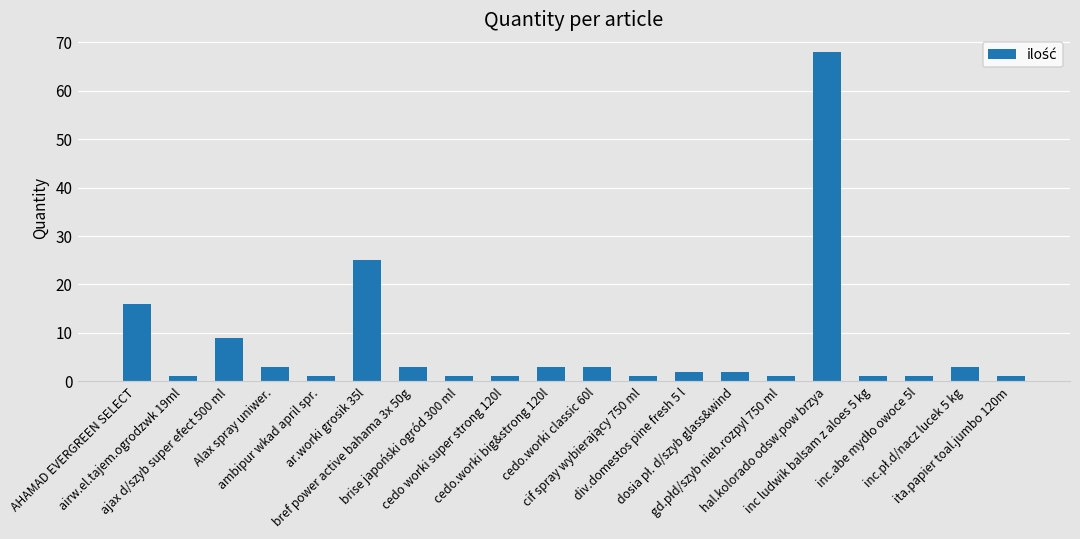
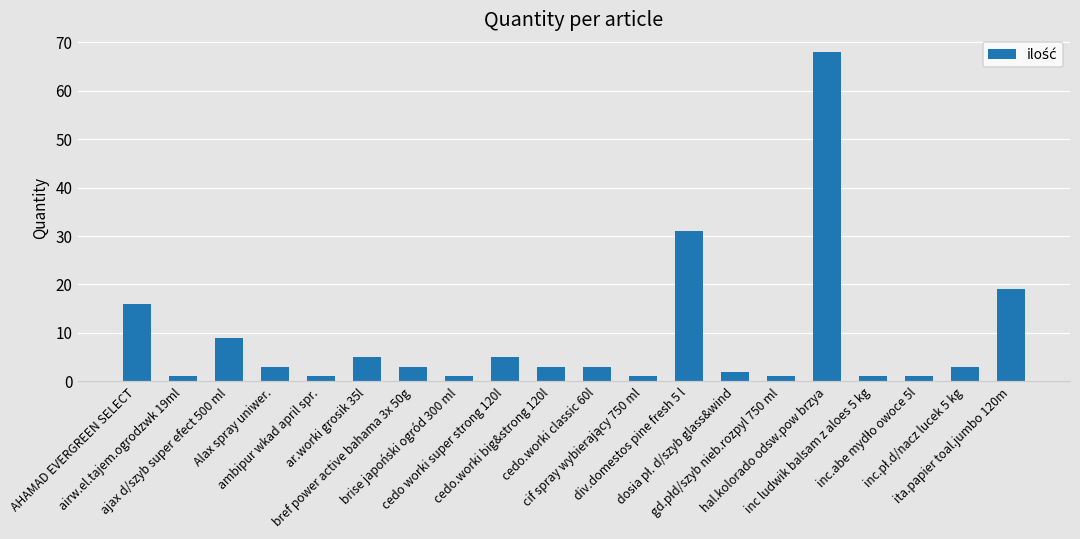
ar.worki grosik 35l: 25 -> 5
cedo worki super strong 120l: 1 -> 5
div.domestos pine fresh 5 l: 2 -> 31
ita.papier toal.jumbo 120m: 1 -> 19
